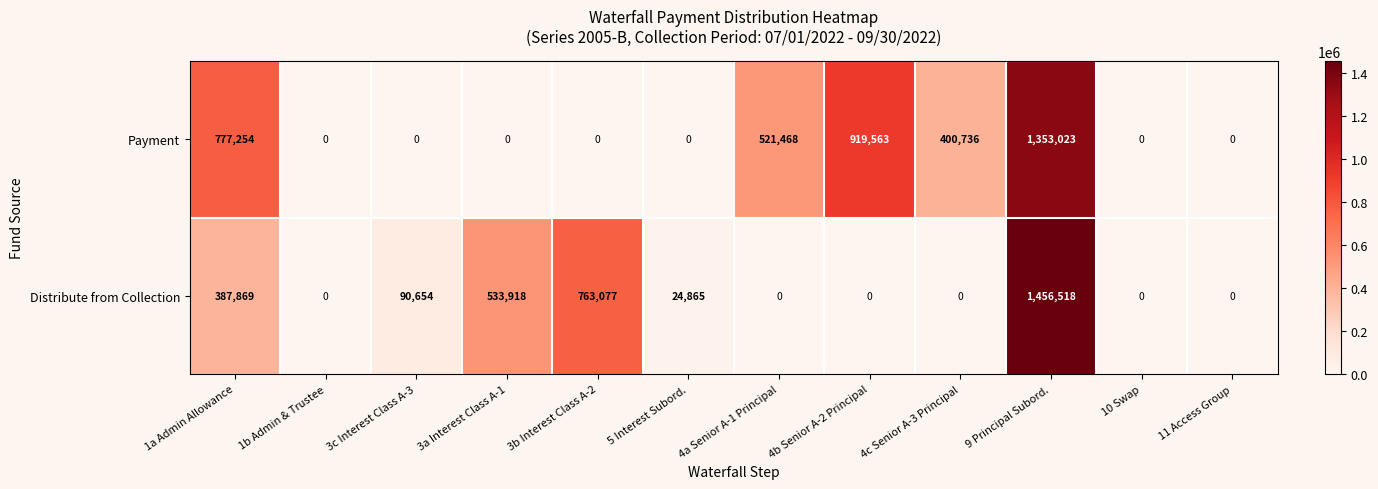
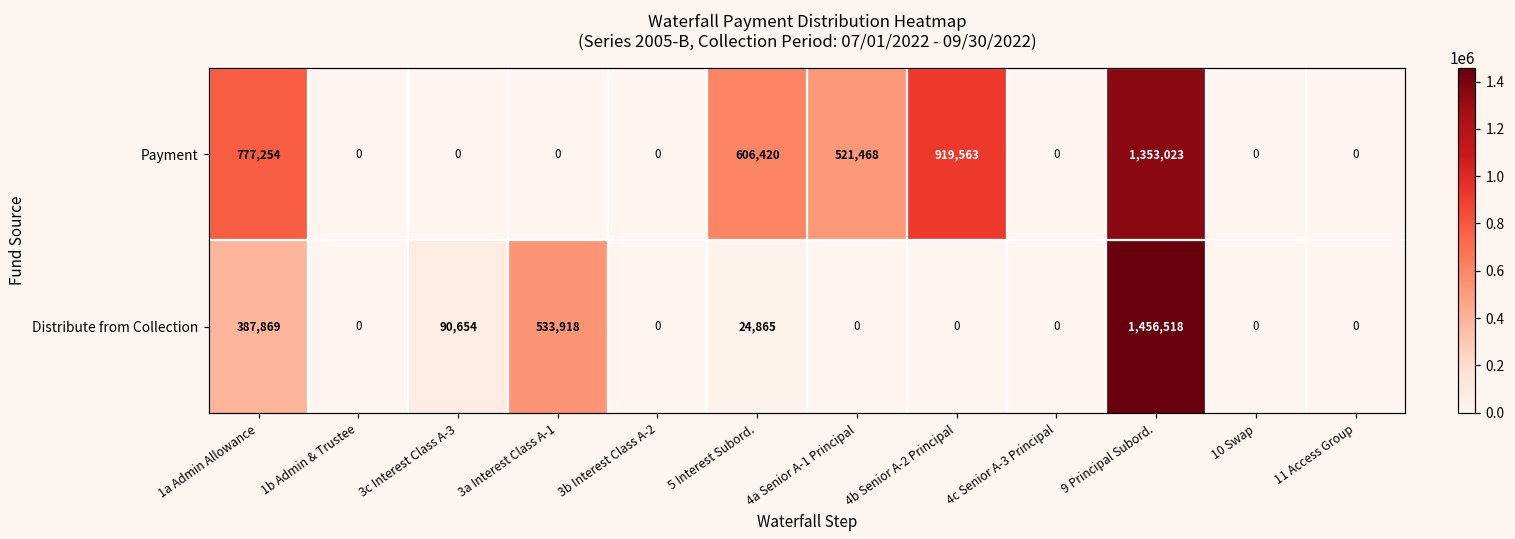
Payment, 5 Interest Subord.: 0 -> 606,420
Payment, 4c Senior A-3 Principal: 400,736 -> 0
Distribute from Collection, 3b Interest Class A-2: 763,077 -> 0
